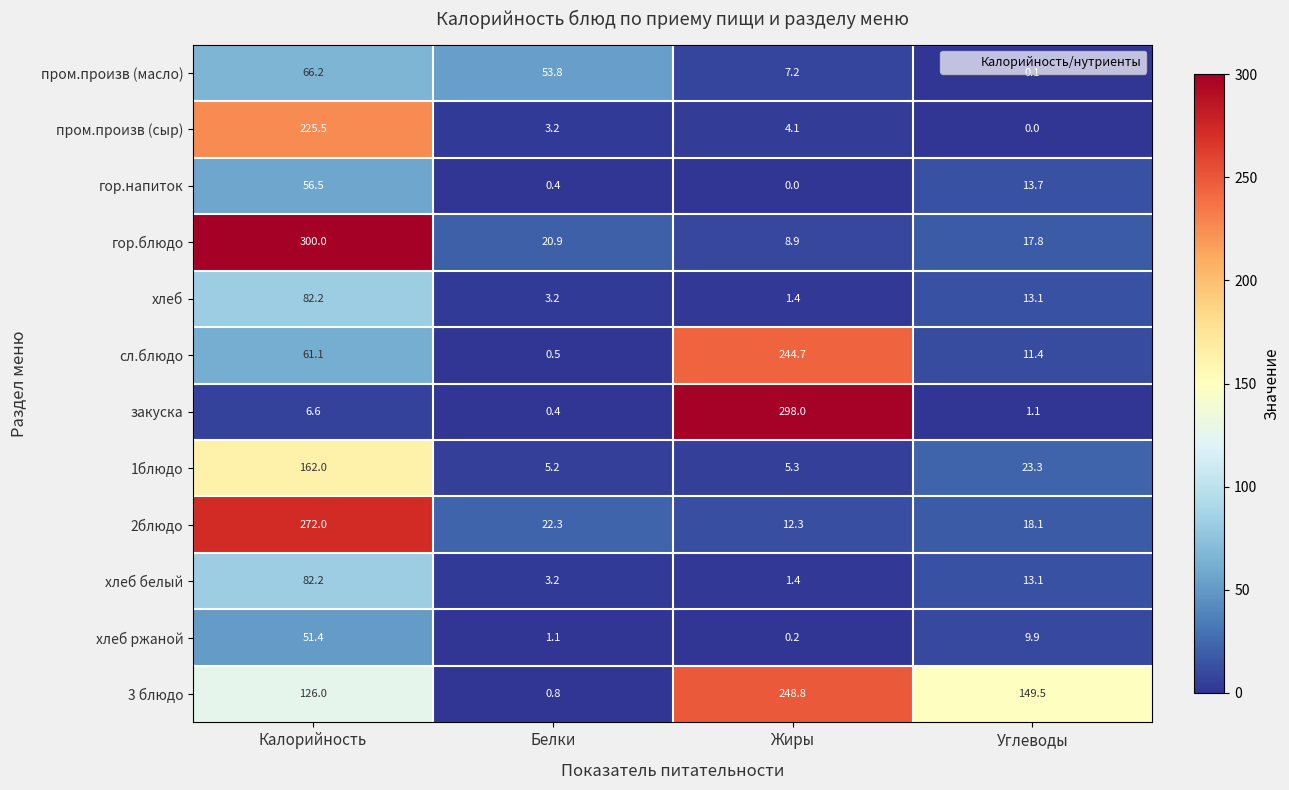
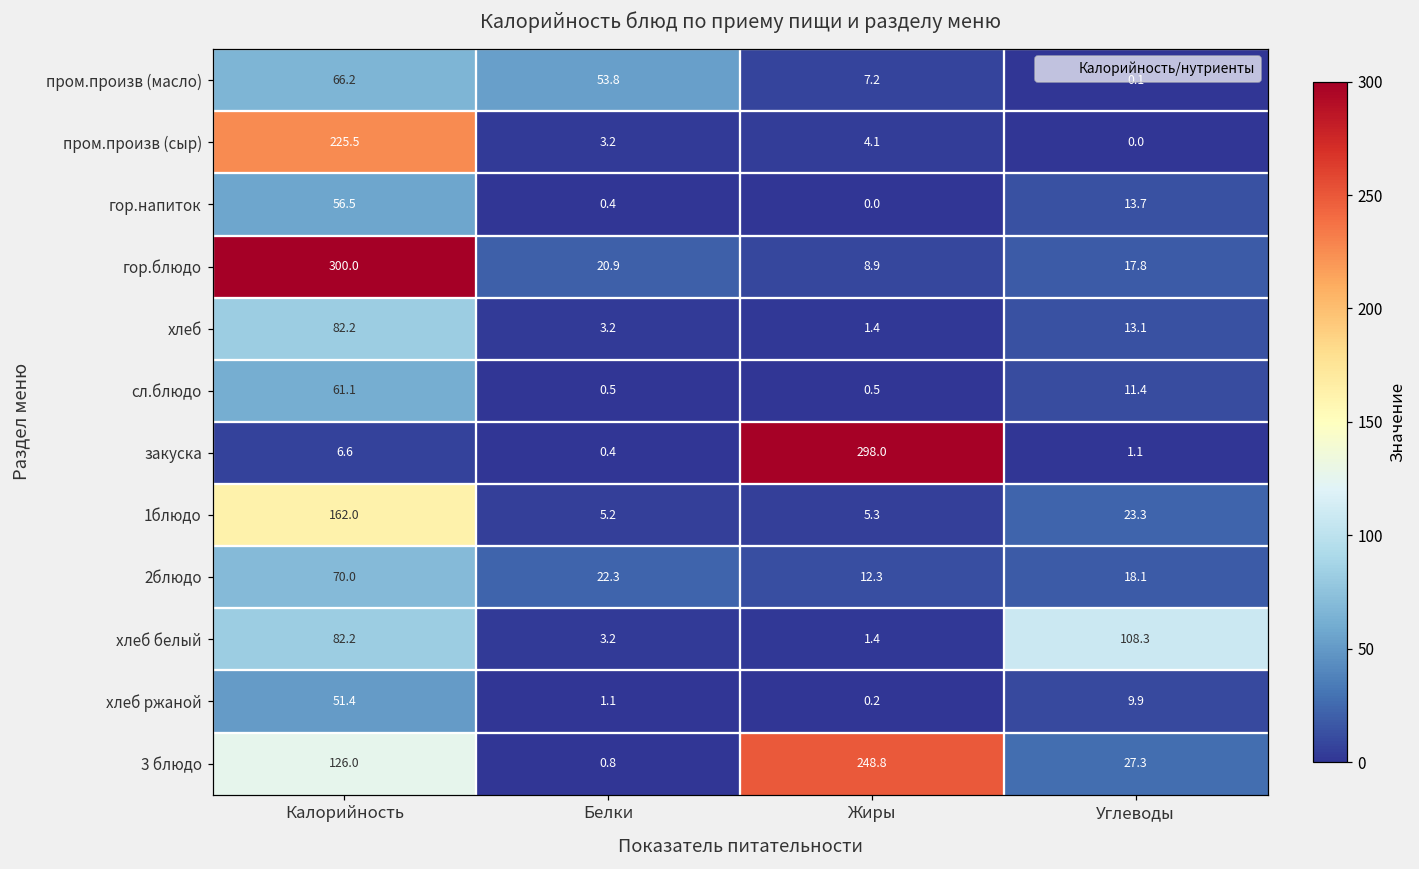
сл.блюдо, Жиры: 244.7 -> 0.5
2блюдо, Калорийность: 272.0 -> 70.0
хлеб белый, Углеводы: 13.1 -> 108.3
3 блюдо, Углеводы: 149.5 -> 27.3
